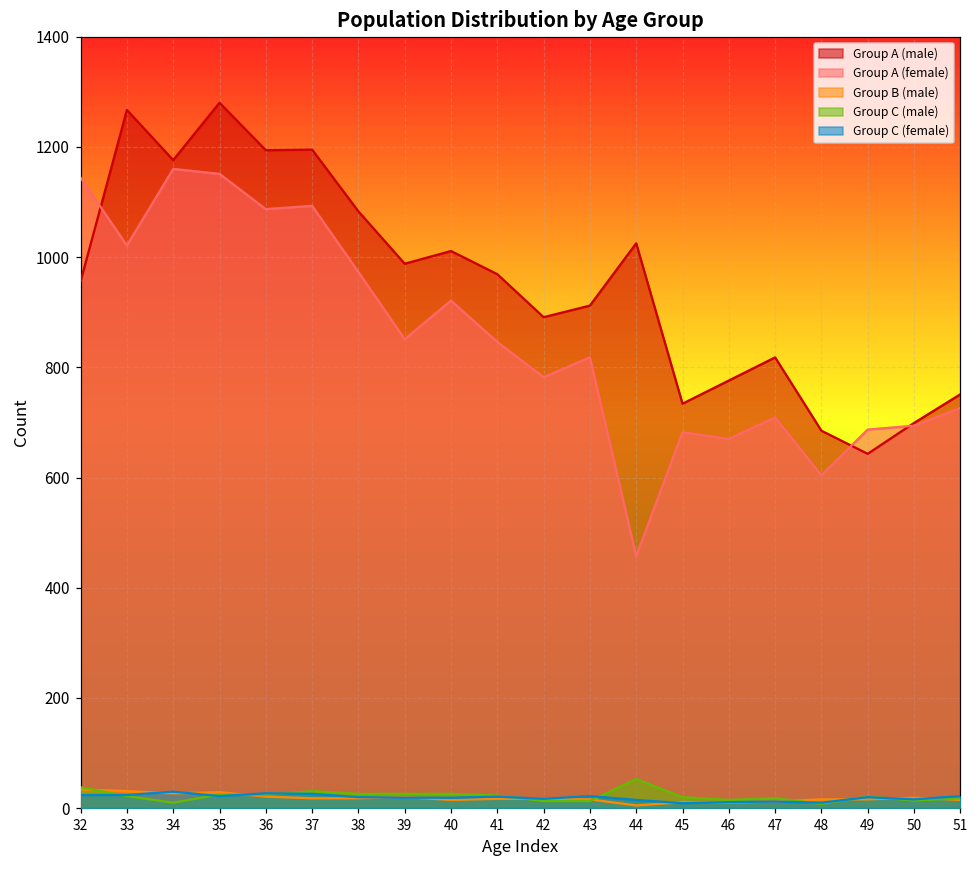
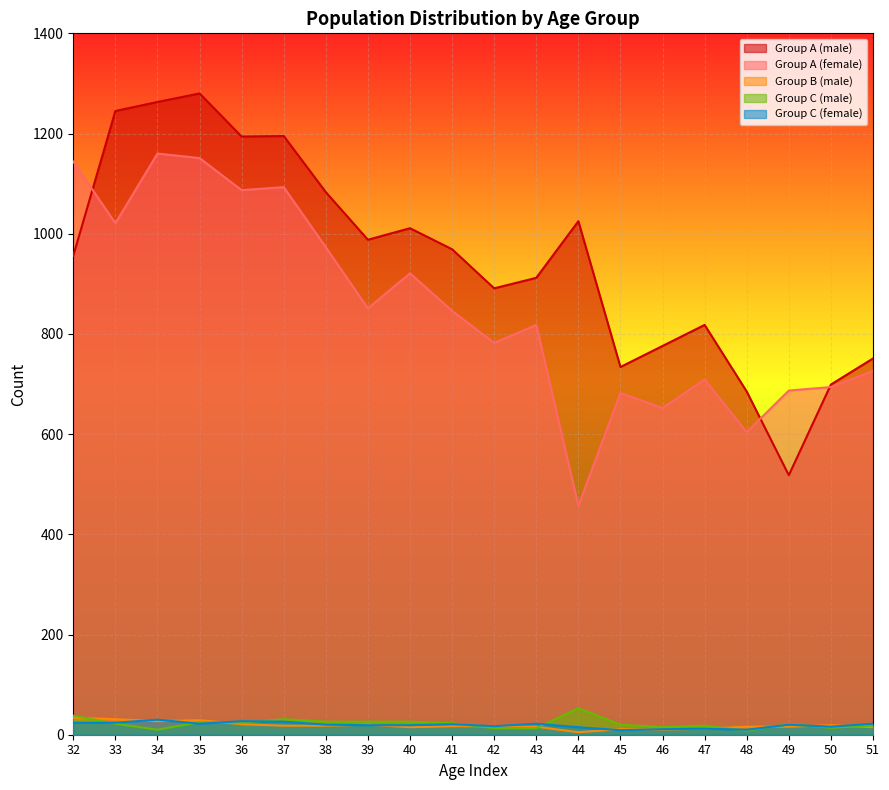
Group A (male), 33: 1270 -> 1250
Group A (male), 34: 1180 -> 1260
Group A (female), 46: 670 -> 650
Group A (male), 49: 640 -> 520
